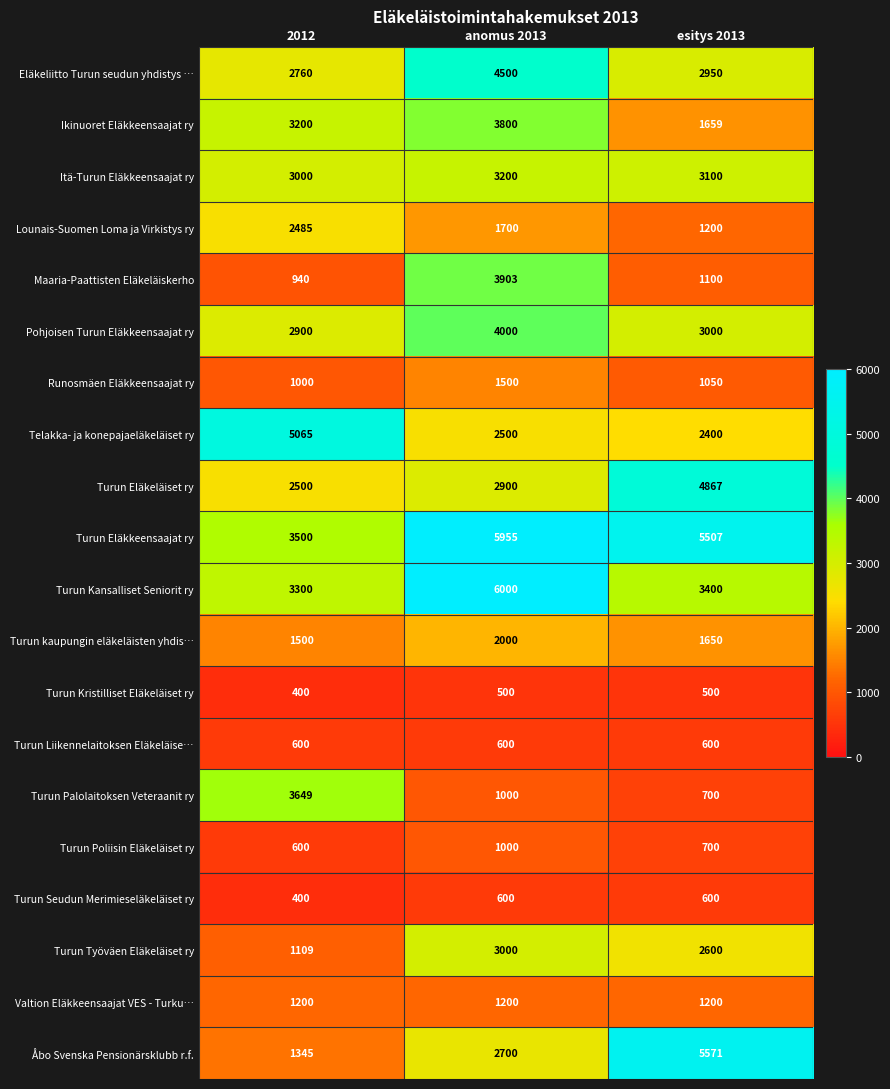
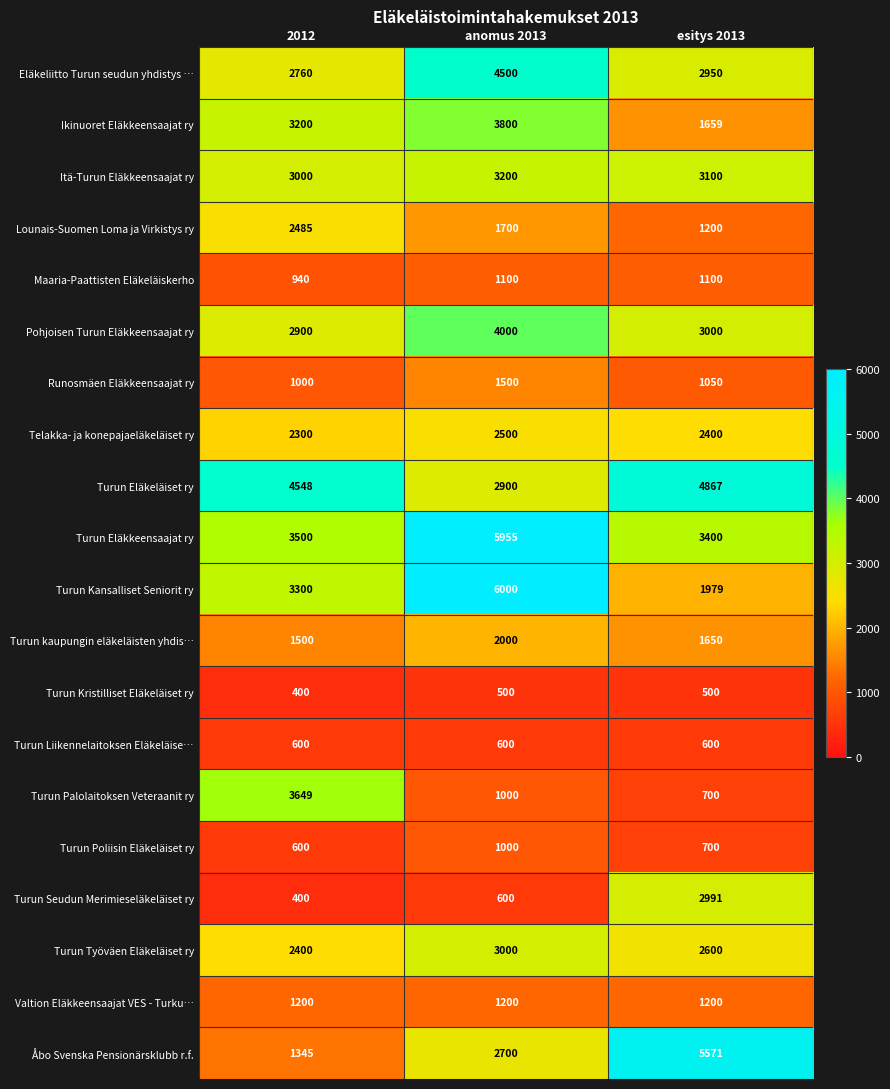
Maaria-Paattisten Eläkeläiskerho, anomus 2013: 3903 -> 1100
Telakka- ja konepajaeläkeläiset ry, 2012: 5065 -> 2300
Turun Eläkeläiset ry, 2012: 2500 -> 4548
Turun Eläkkeensaajat ry, esitys 2013: 5507 -> 3400
Turun Kansalliset Seniorit ry, esitys 2013: 3400 -> 1979
Turun Seudun Merimieseläkeläiset ry, esitys 2013: 600 -> 2991
Turun Työväen Eläkeläiset ry, 2012: 1109 -> 2400
